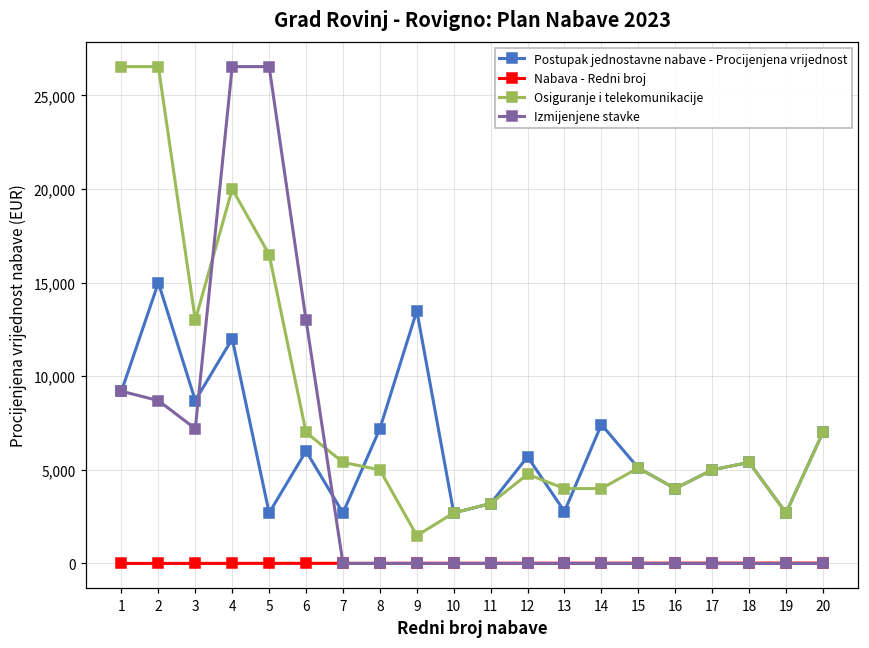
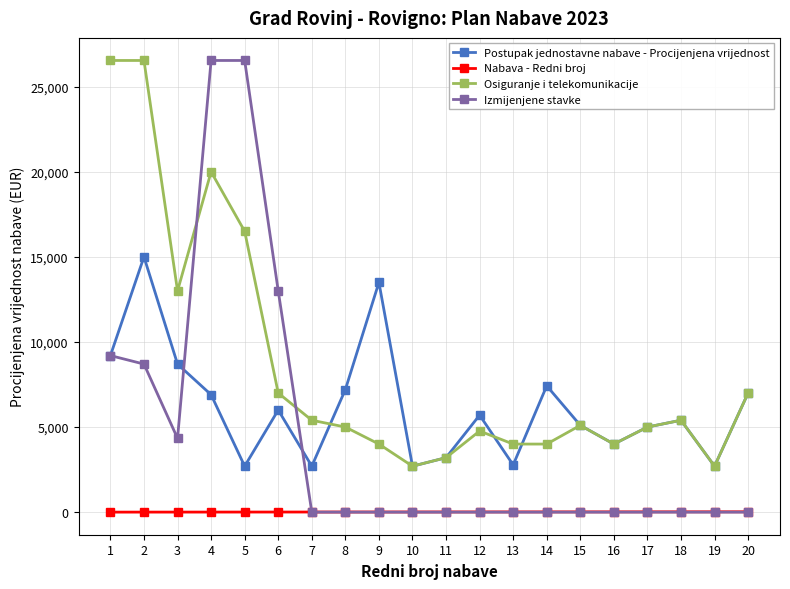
Izmijenjene stavke, 3: 7,200 -> 4,300
Postupak jednostavne nabave - Procijenjena vrijednost, 4: 12,000 -> 6,900
Osiguranje i telekomunikacije, 9: 1,500 -> 4,000
